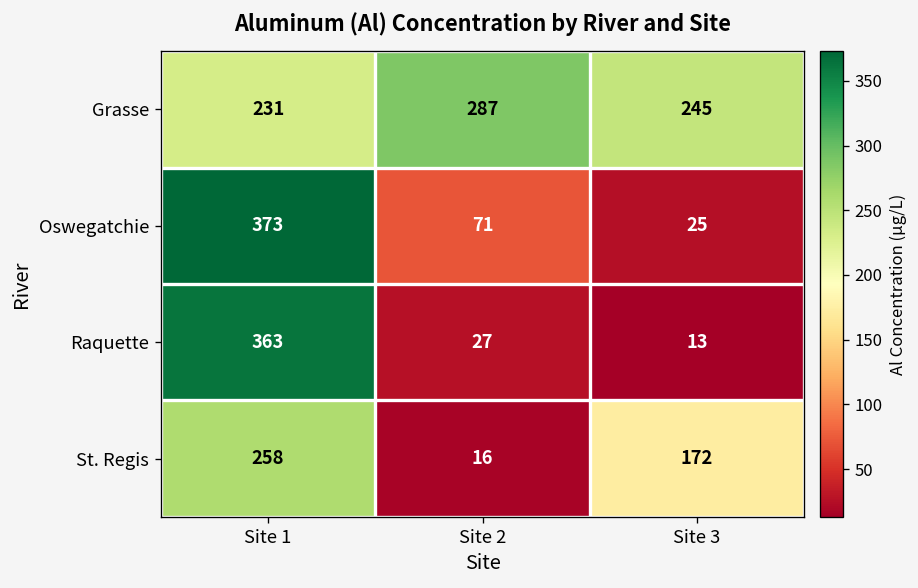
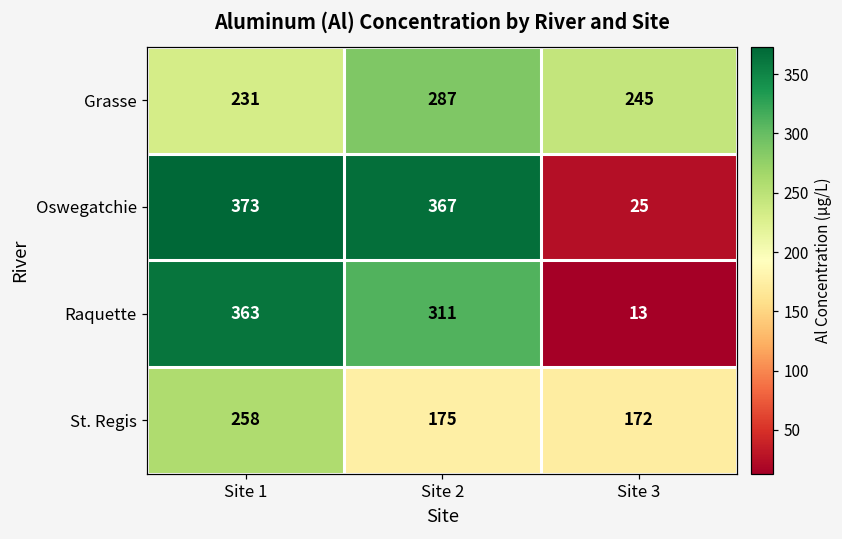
Oswegatchie, Site 2: 71 -> 367
Raquette, Site 2: 27 -> 311
St. Regis, Site 2: 16 -> 175
